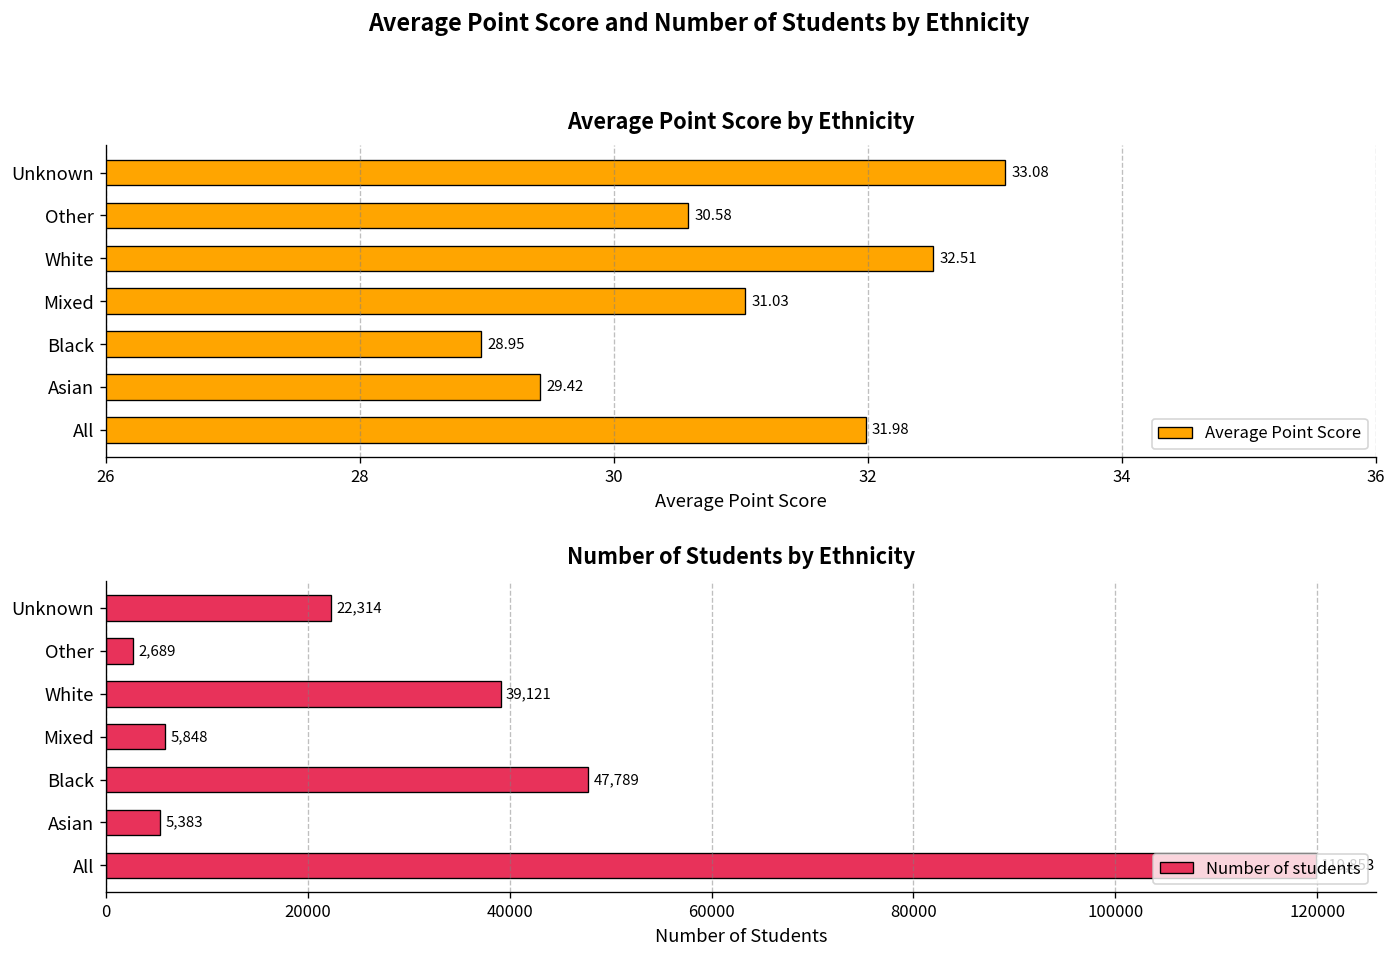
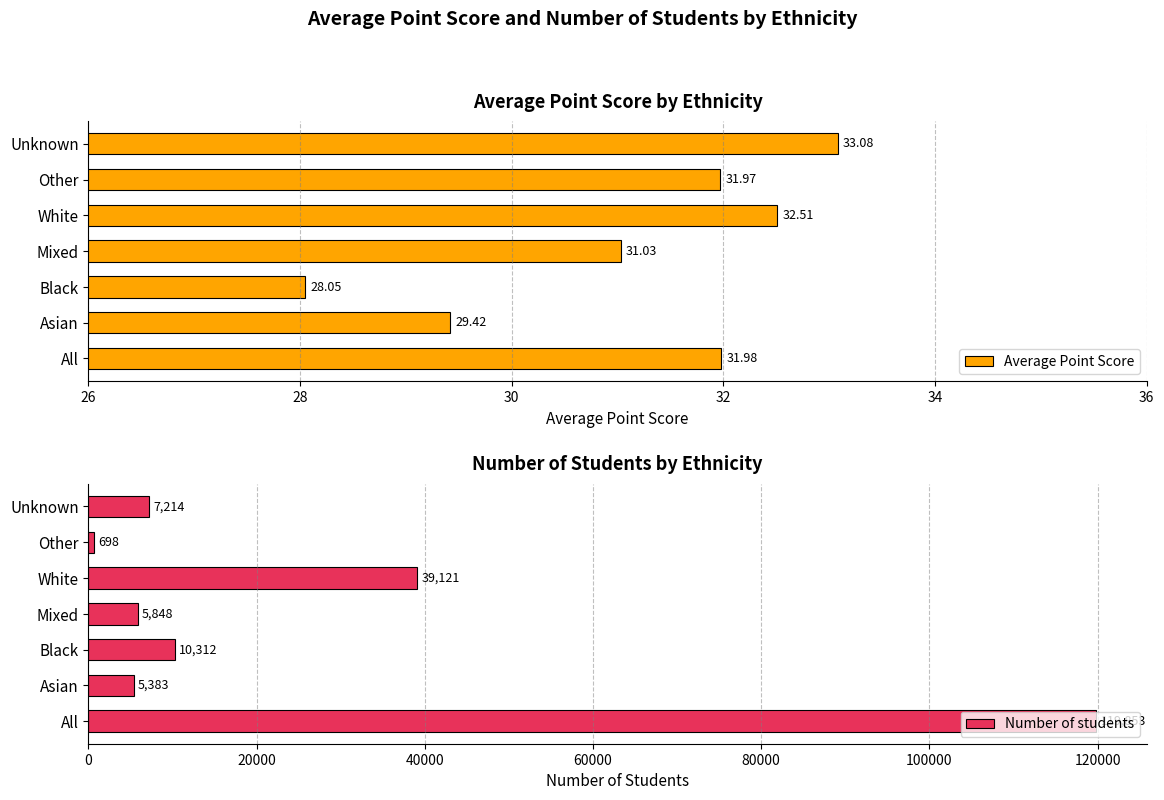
Average Point Score by Ethnicity, Other: 30.58 -> 31.97
Average Point Score by Ethnicity, Black: 28.95 -> 28.05
Number of Students by Ethnicity, Unknown: 22,314 -> 7,214
Number of Students by Ethnicity, Other: 2,689 -> 698
Number of Students by Ethnicity, Black: 47,789 -> 10,312
